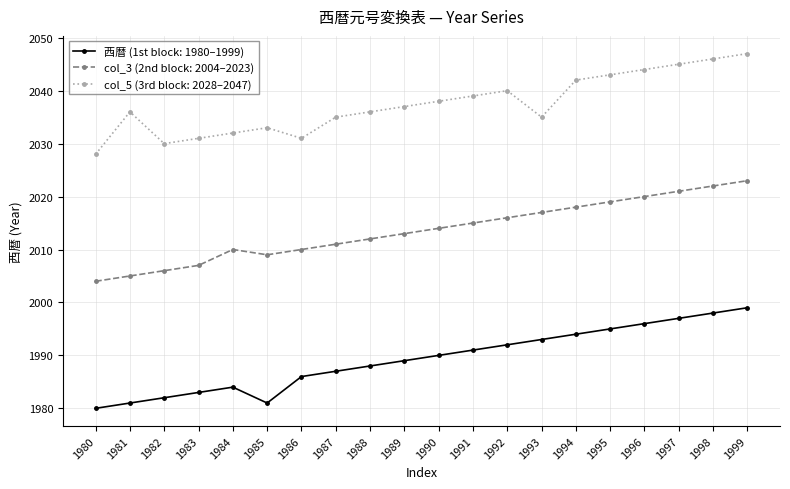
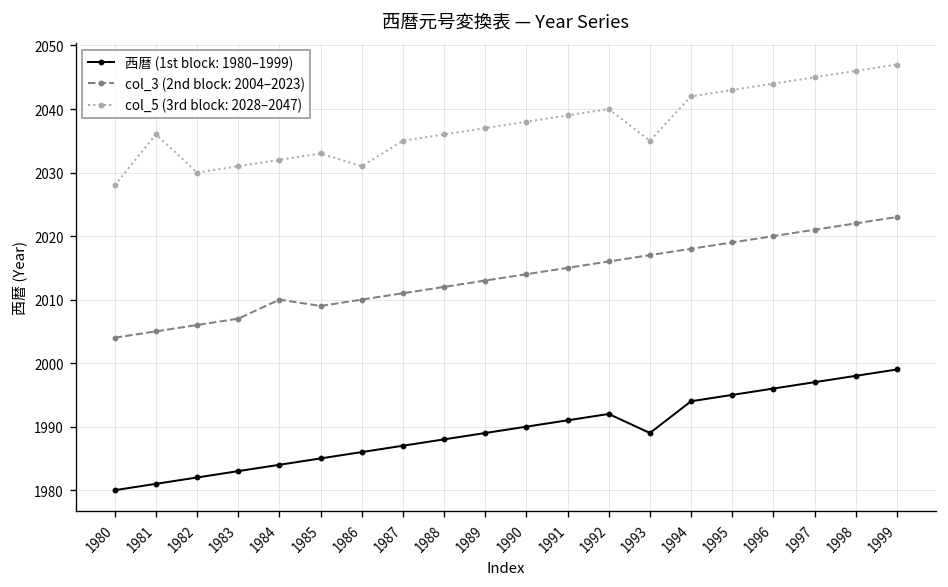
西暦 (1st block: 1980–1999), 1985: 1981 -> 1985
西暦 (1st block: 1980–1999), 1993: 1993 -> 1989
